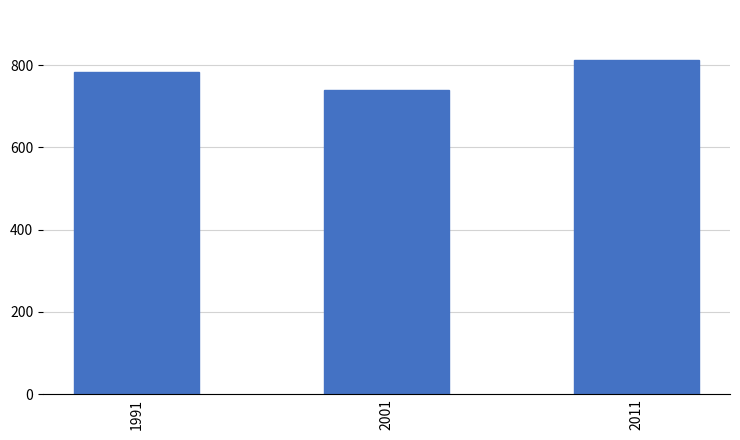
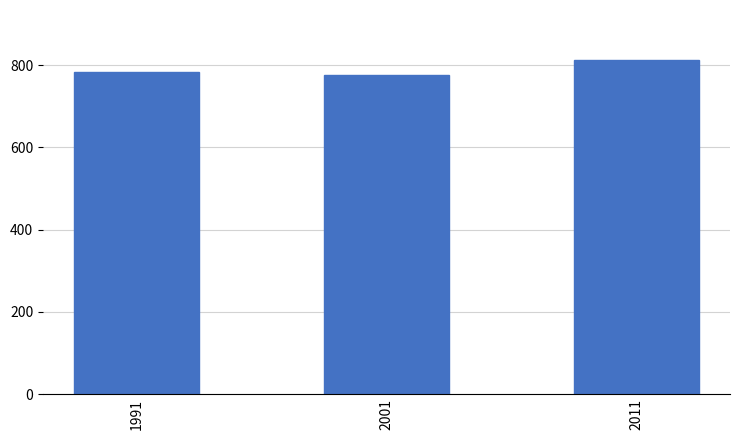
2001: 740 -> 780
